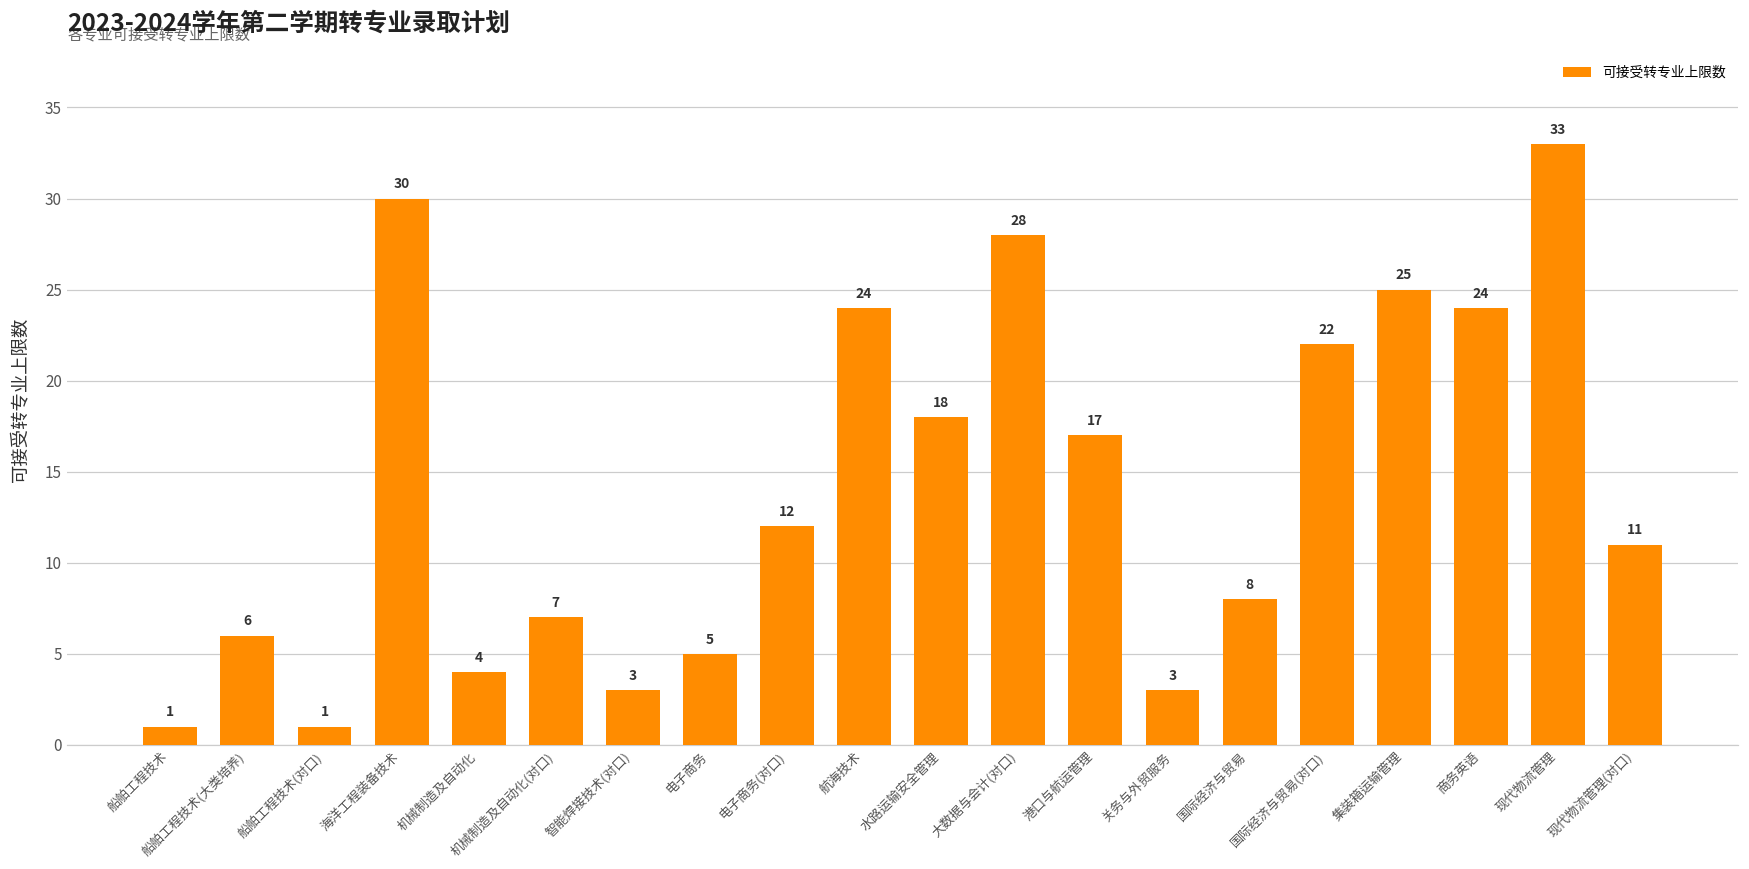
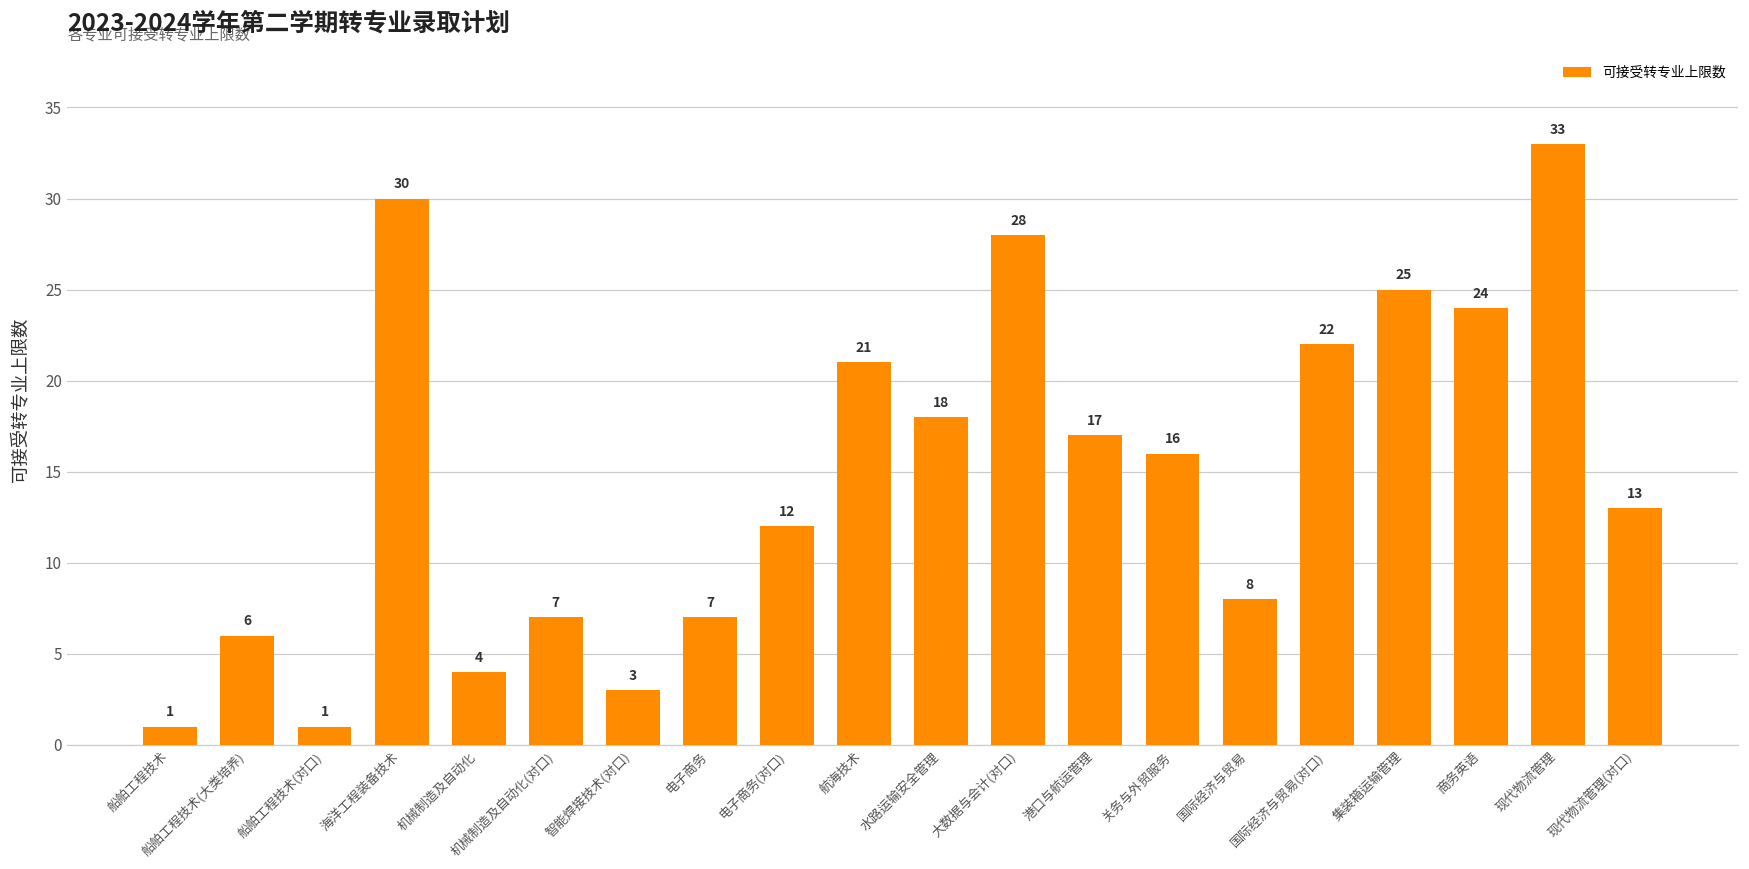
电子商务: 5 -> 7
航海技术: 24 -> 21
关务与外贸服务: 3 -> 16
现代物流管理(对口): 11 -> 13
